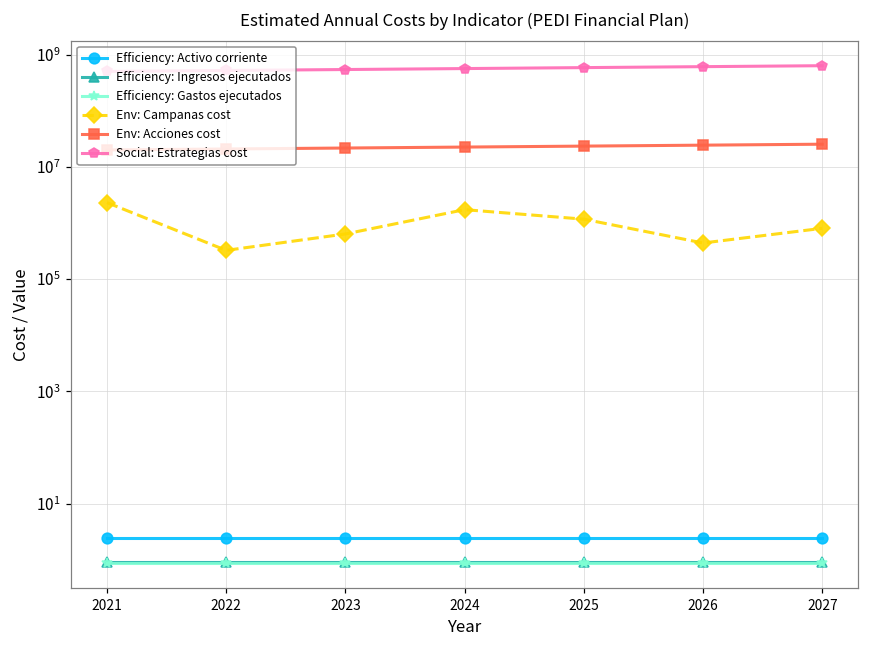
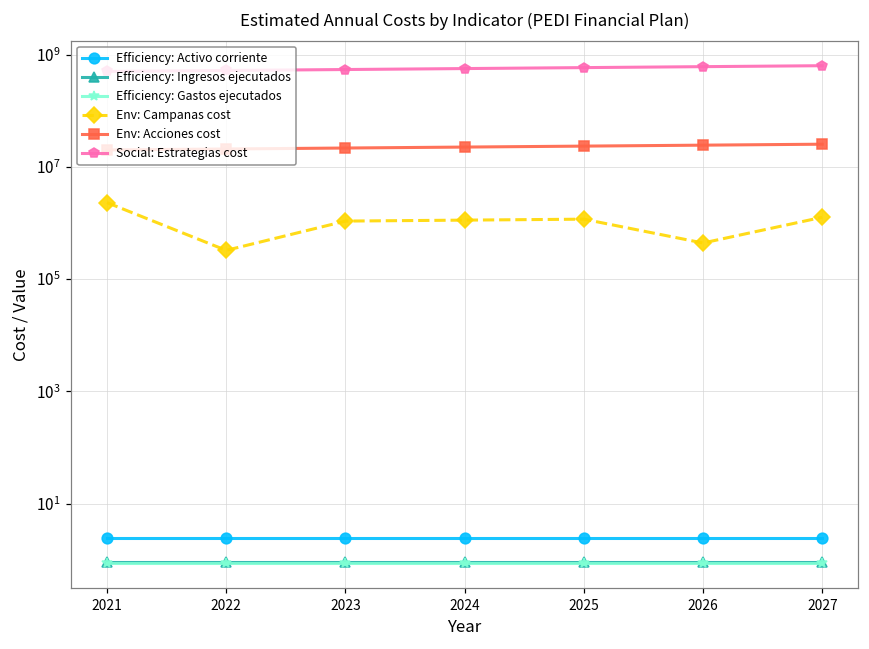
Env: Campanas cost, 2023: 600000 -> 1100000
Env: Campanas cost, 2024: 1700000 -> 1100000
Env: Campanas cost, 2027: 800000 -> 1300000
